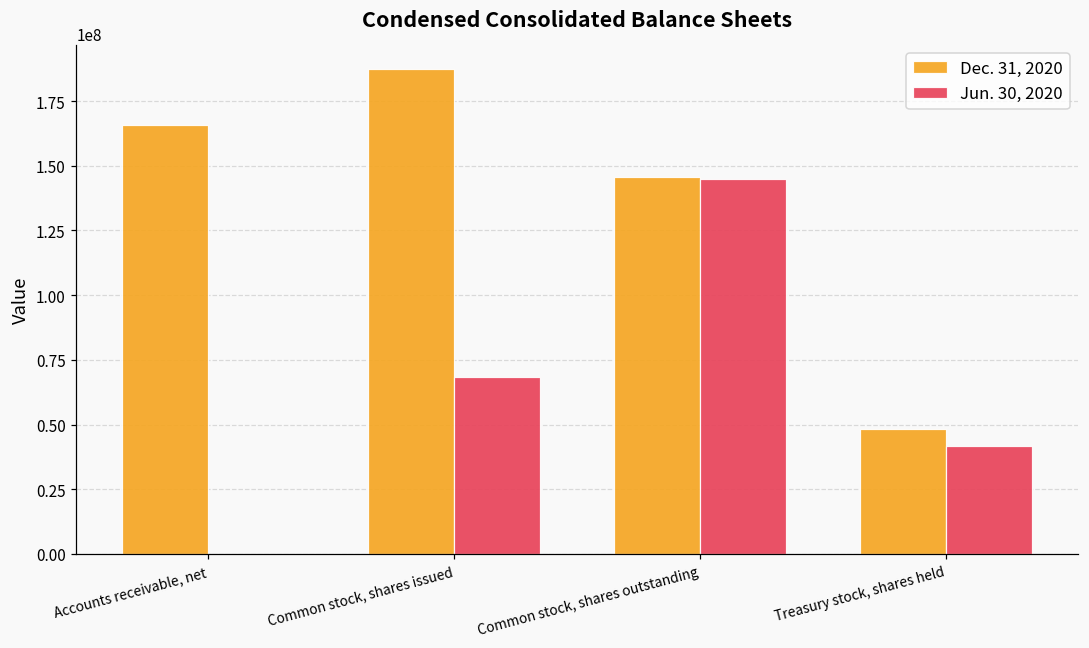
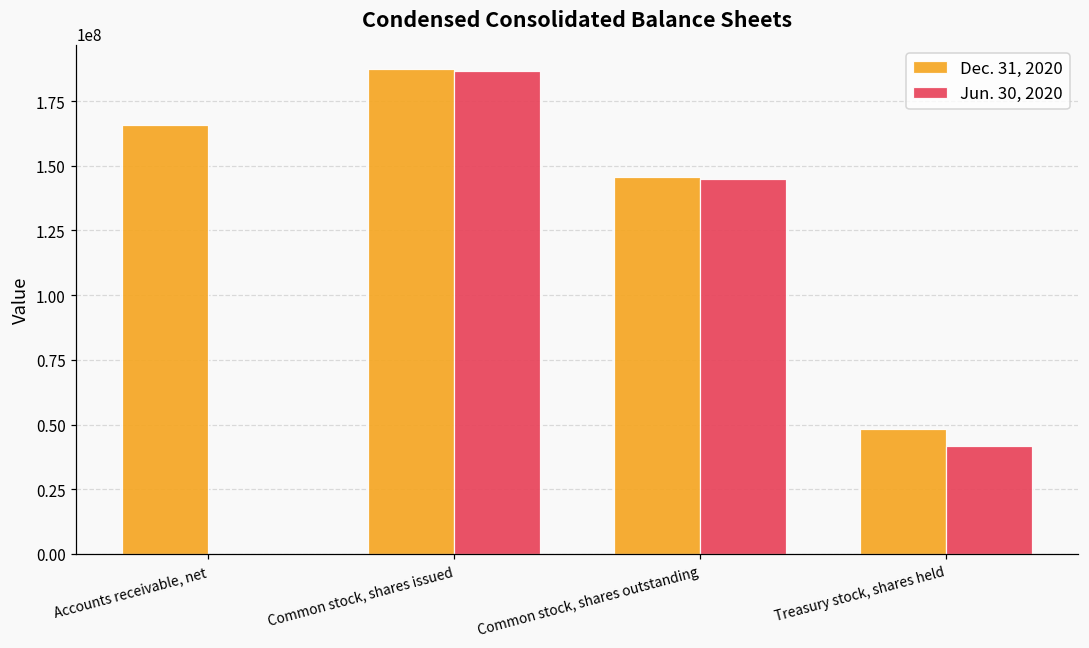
Jun. 30, 2020, Common stock, shares issued: 68000000 -> 187000000
